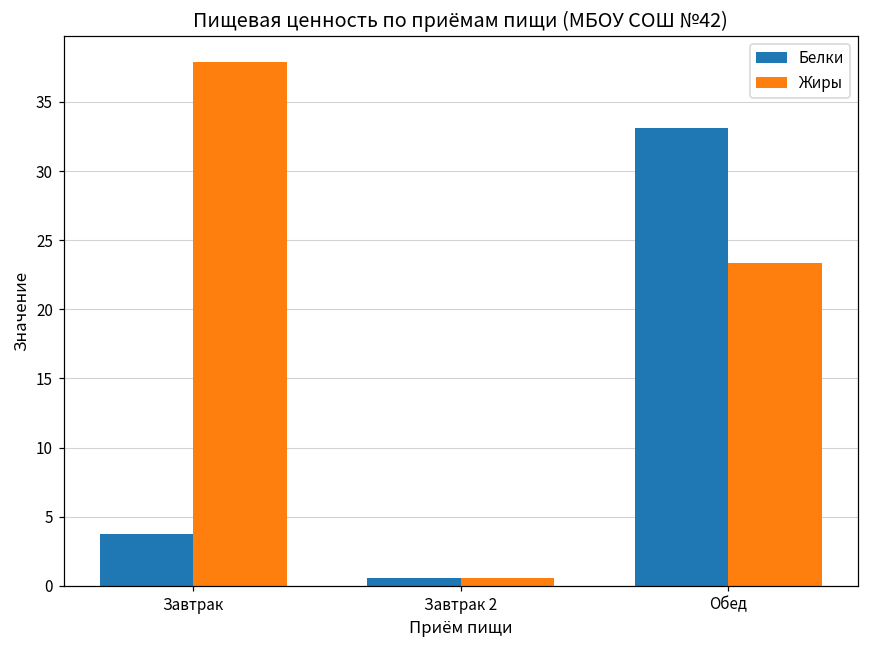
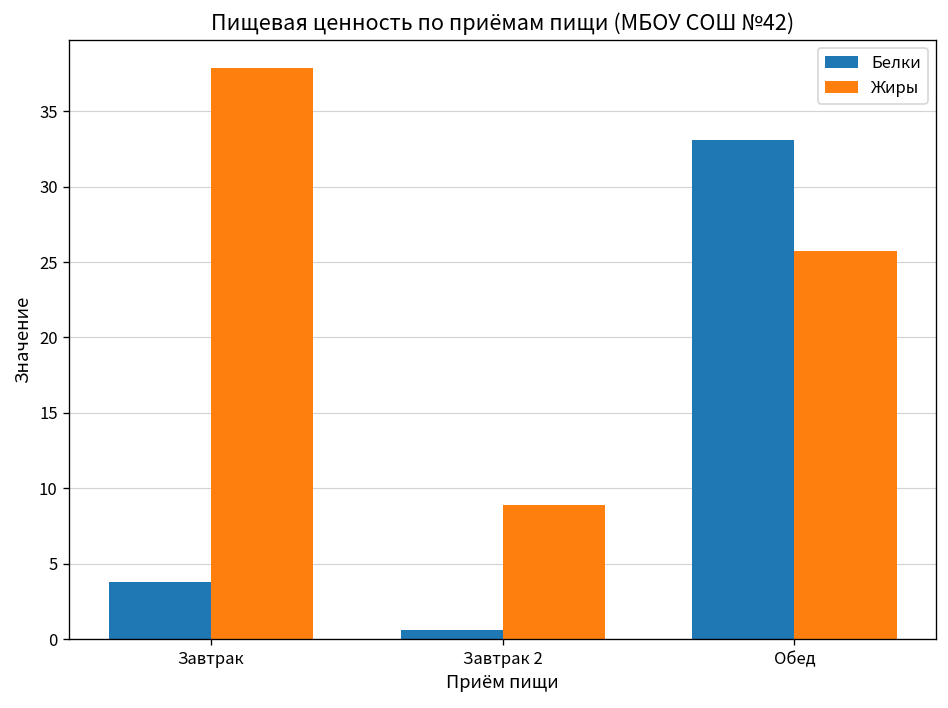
Жиры, Завтрак 2: 0.6 -> 8.9
Жиры, Обед: 23.4 -> 25.7
